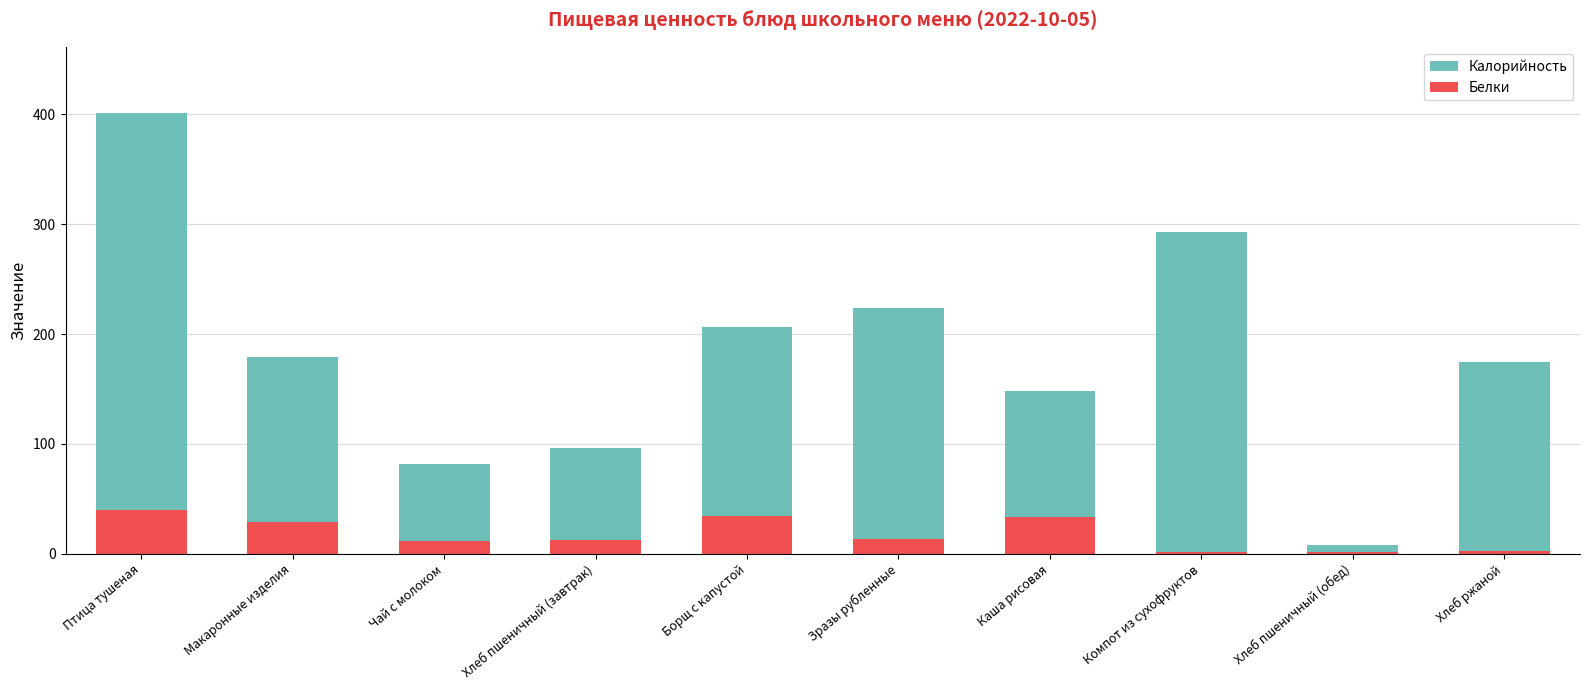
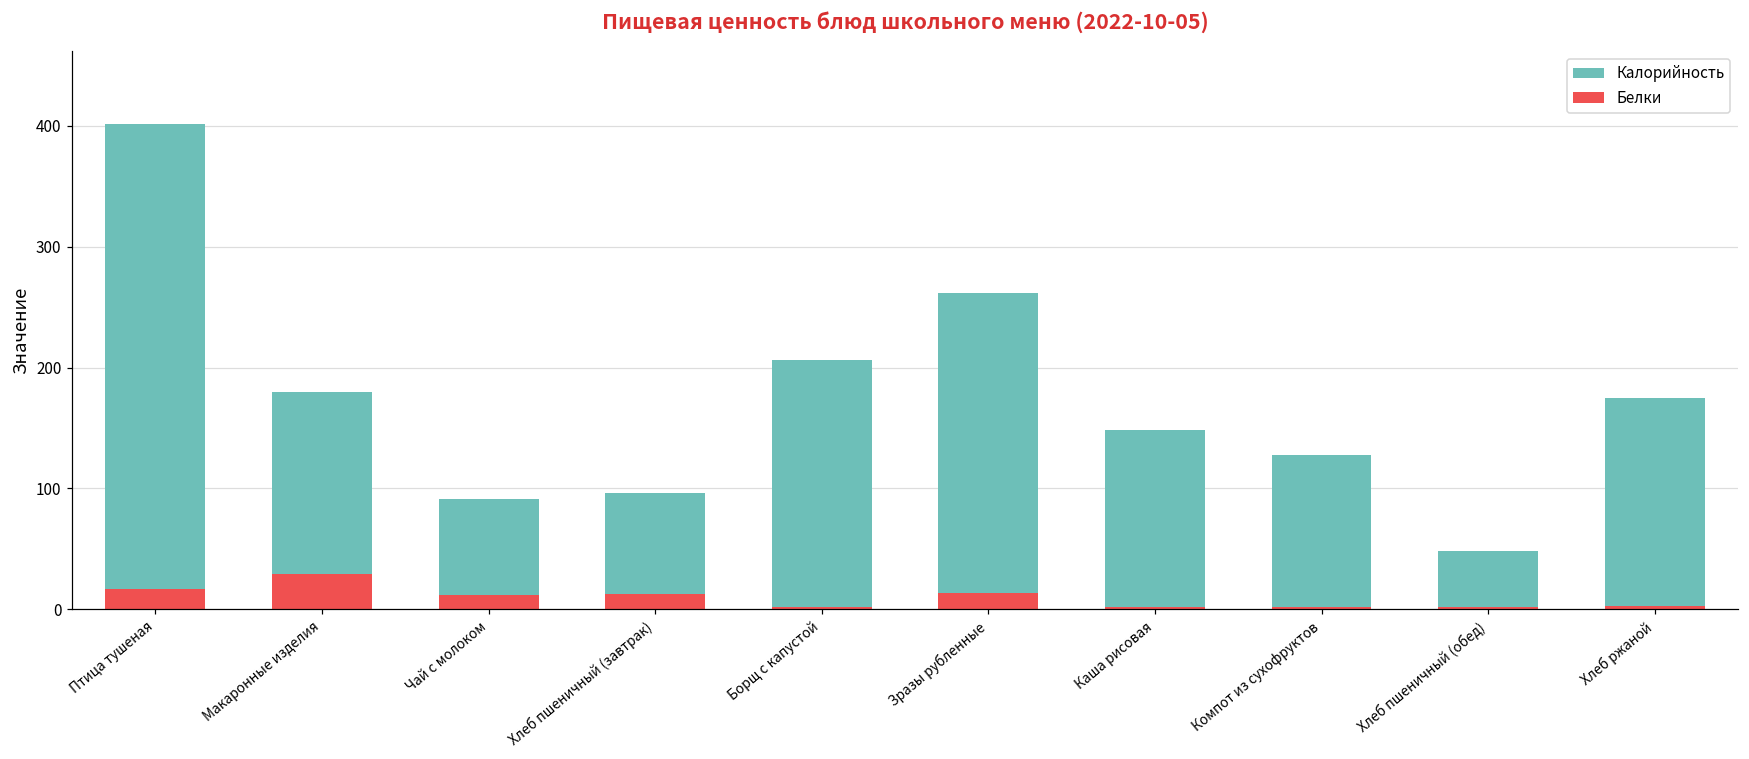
Белки, Птица тушеная: 40 -> 17
Калорийность, Чай с молоком: 81 -> 91
Белки, Борщ с капустой: 35 -> 2
Калорийность, Зразы рубленные: 224 -> 262
Белки, Каша рисовая: 33 -> 2
Калорийность, Компот из сухофруктов: 293 -> 127
Калорийность, Хлеб пшеничный (обед): 8 -> 48
